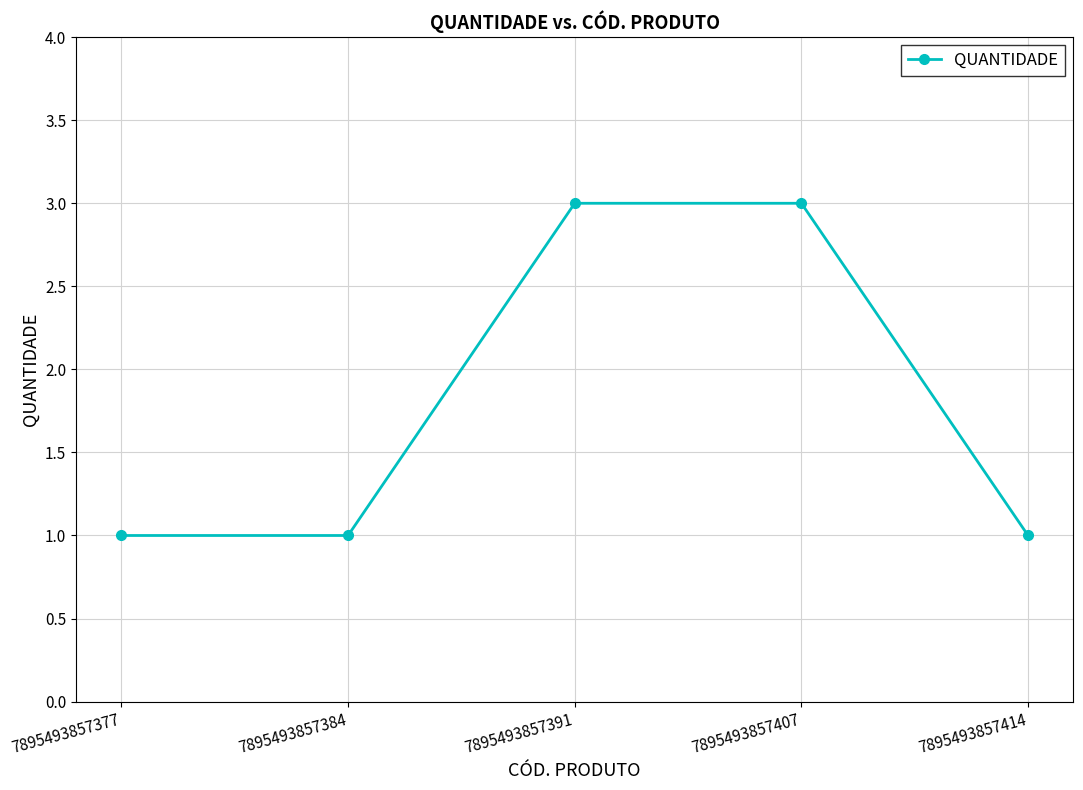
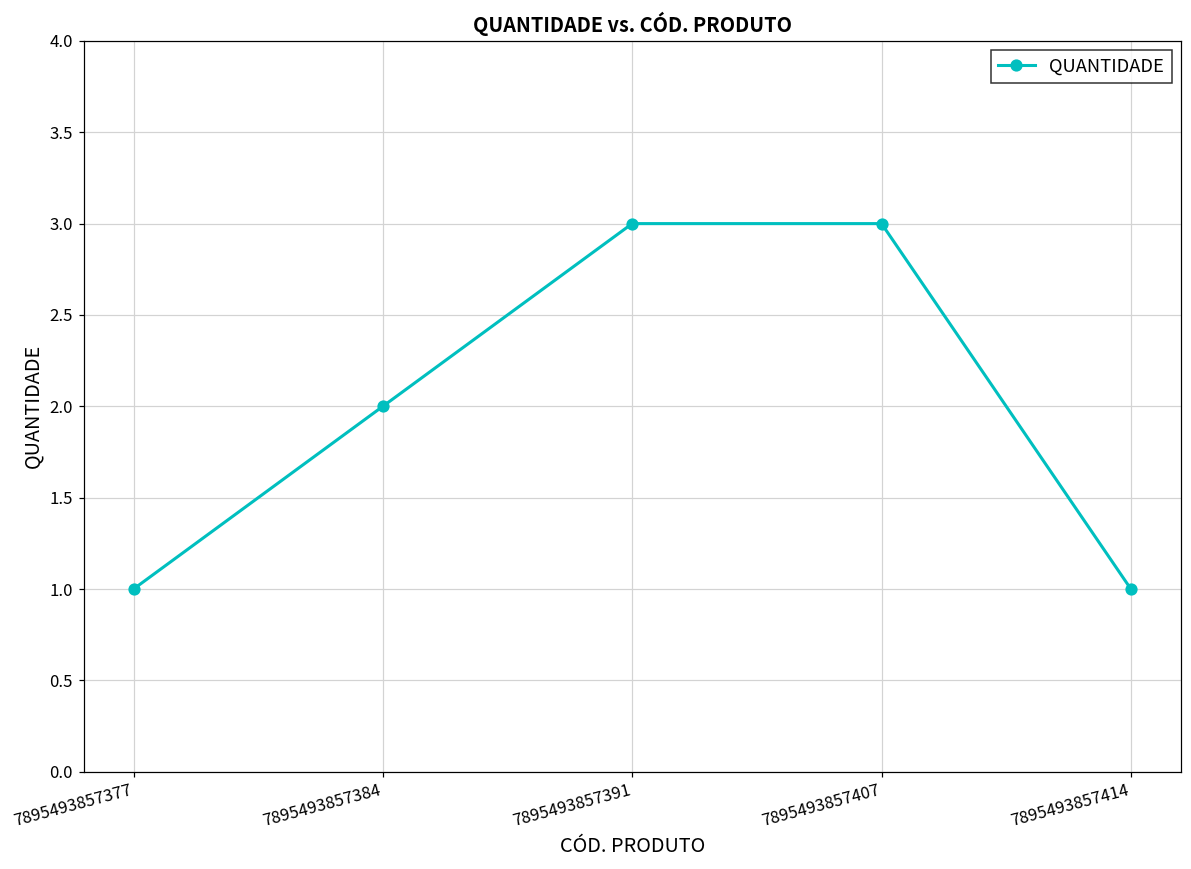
7895493857384: 1 -> 2
